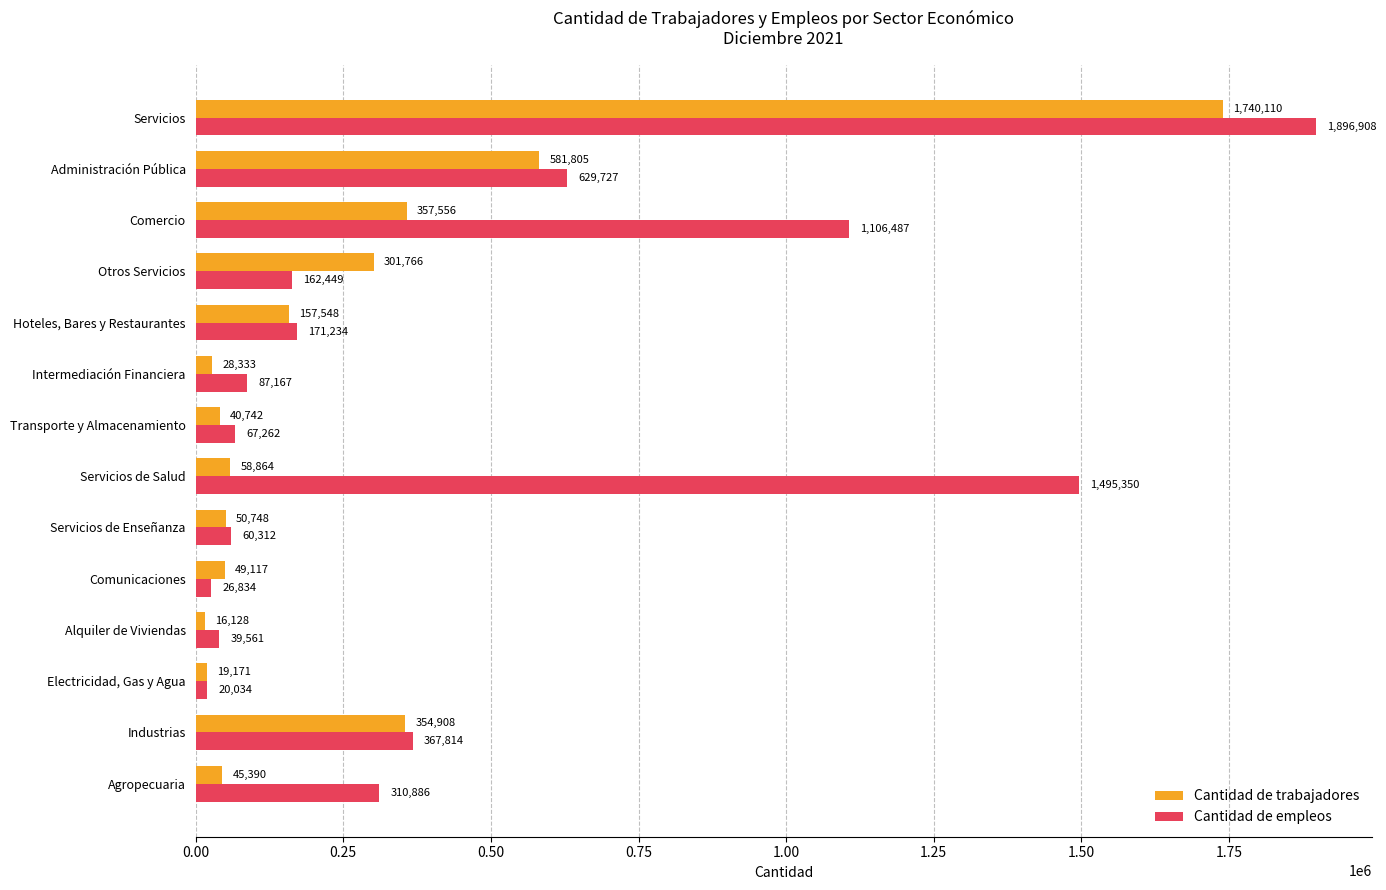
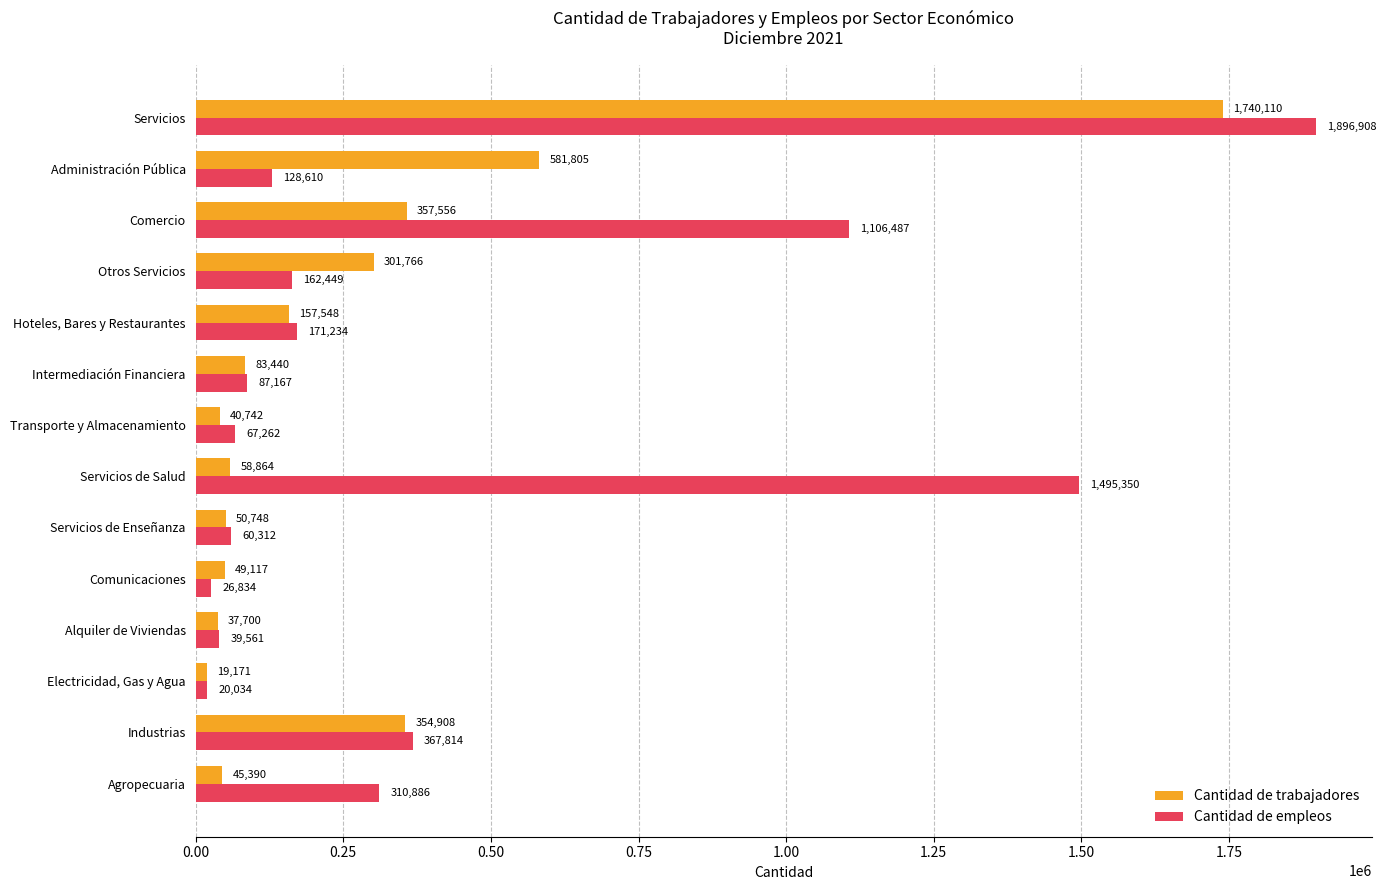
Cantidad de empleos, Administración Pública: 629,727 -> 128,610
Cantidad de trabajadores, Intermediación Financiera: 28,333 -> 83,440
Cantidad de trabajadores, Alquiler de Viviendas: 16,128 -> 37,700
